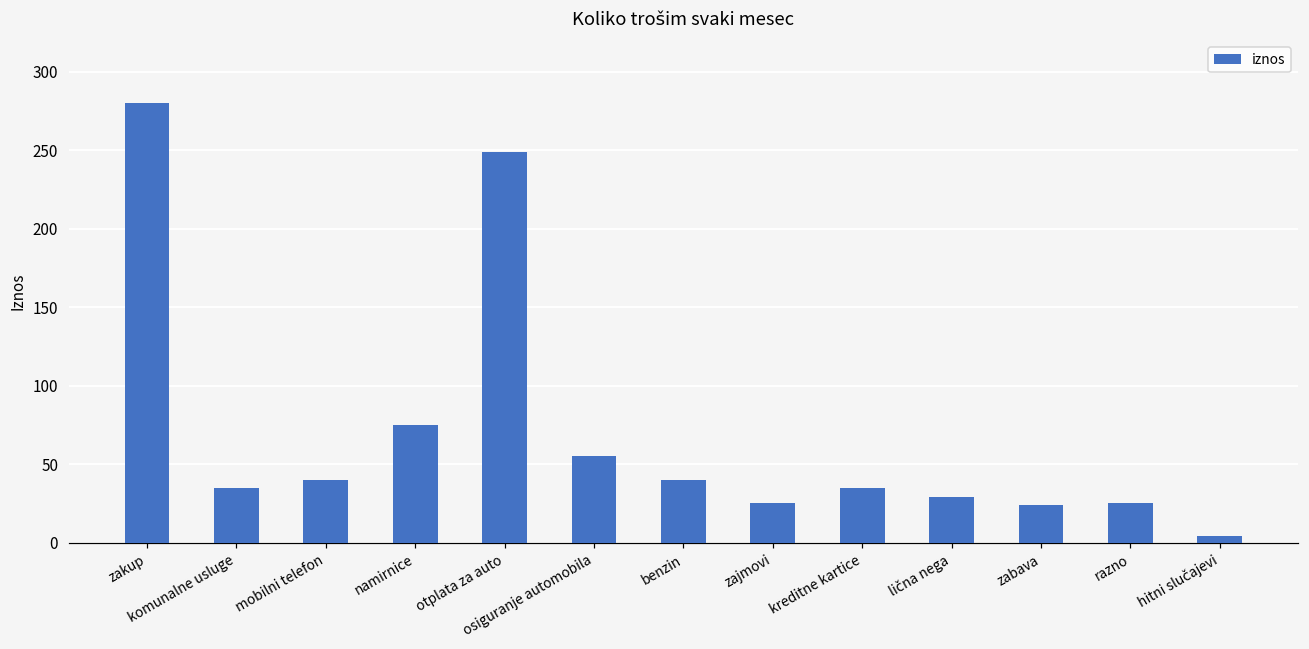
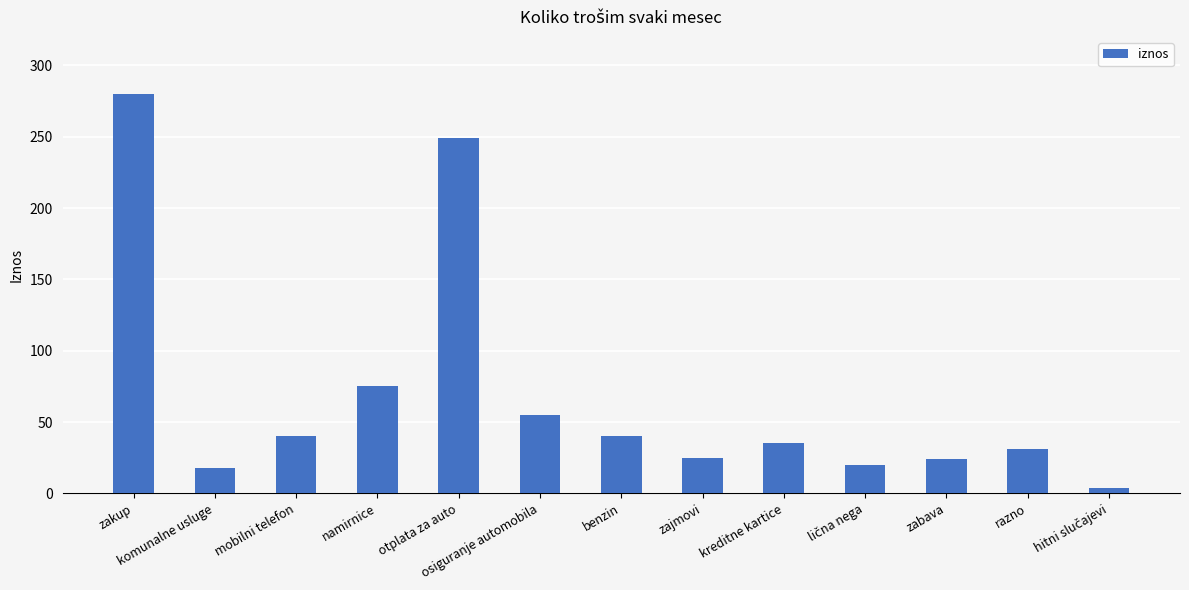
komunalne usluge: 35 -> 18
lična nega: 29 -> 20
razno: 25 -> 31
